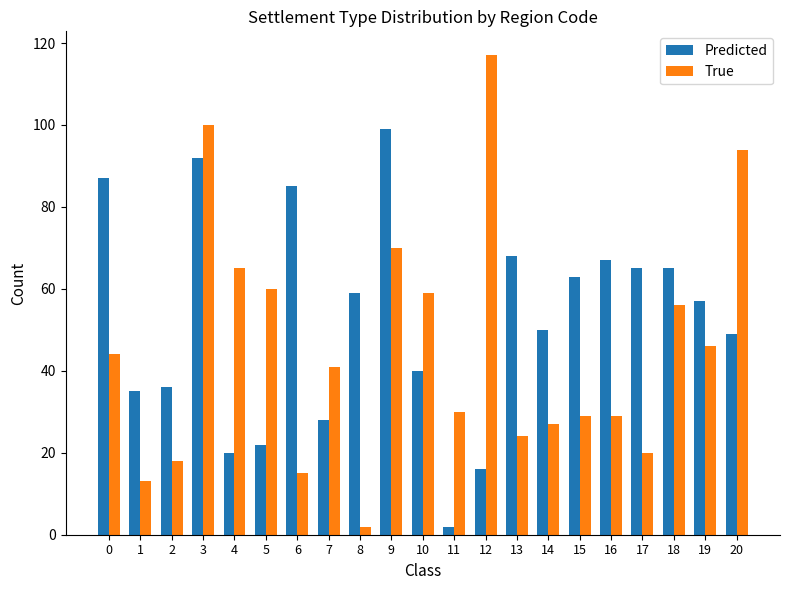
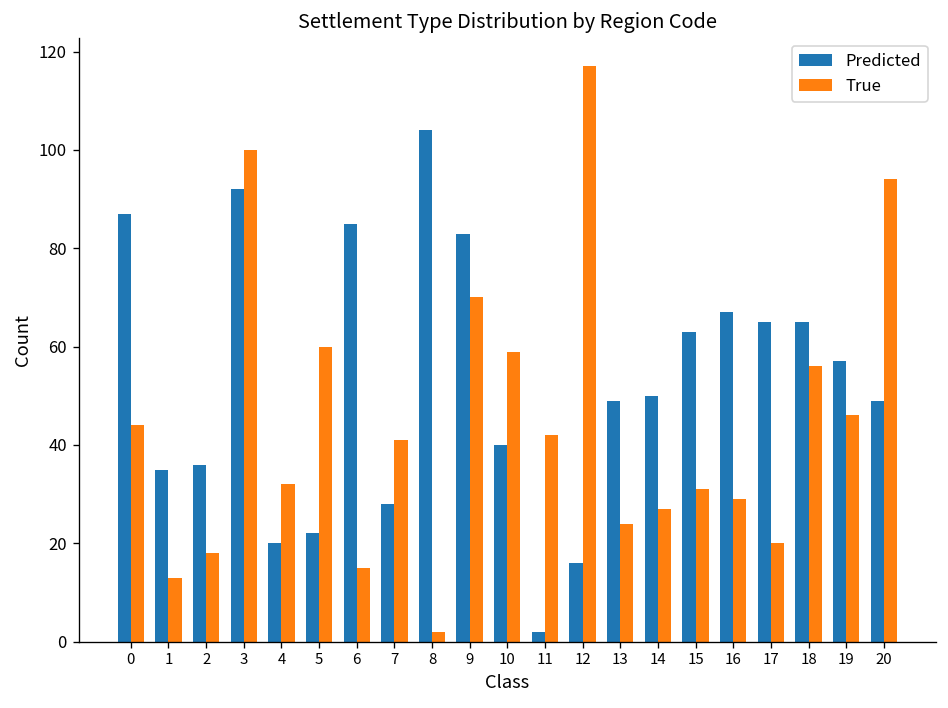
True, 4: 65 -> 32
Predicted, 8: 59 -> 104
Predicted, 9: 99 -> 83
True, 11: 30 -> 42
Predicted, 13: 68 -> 49
True, 15: 29 -> 31
